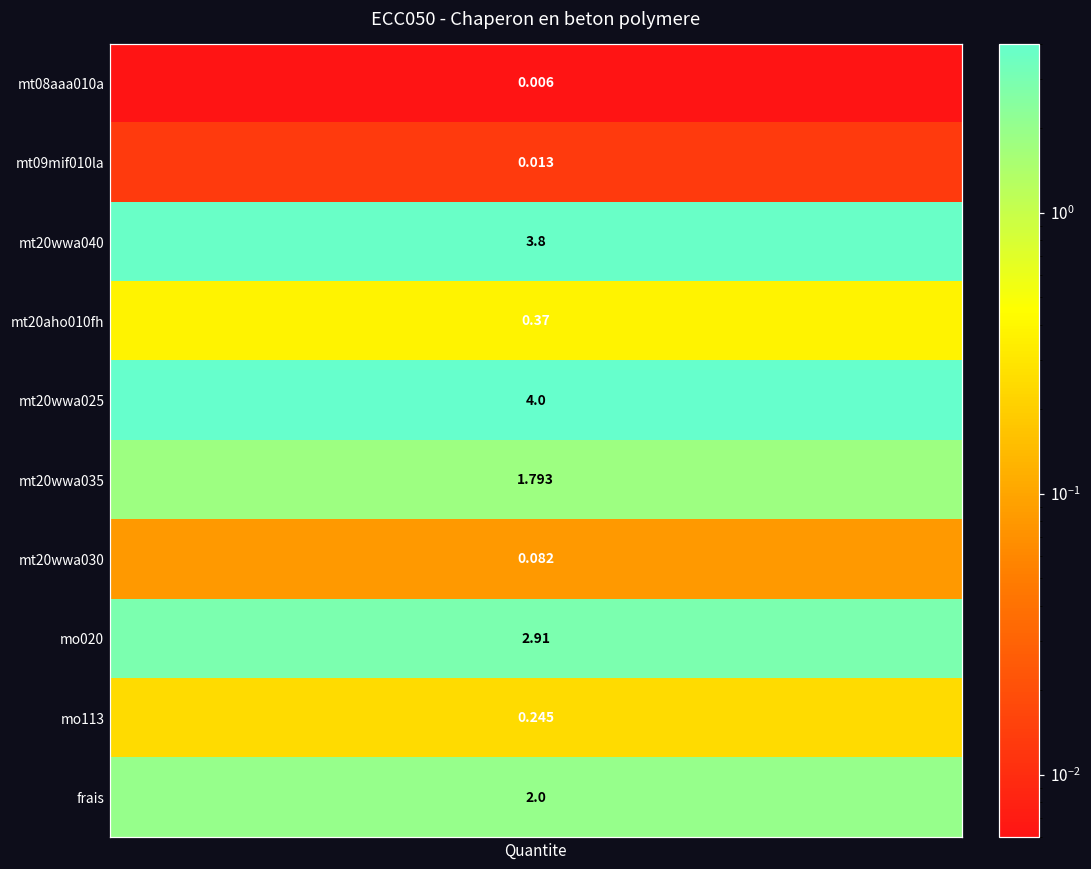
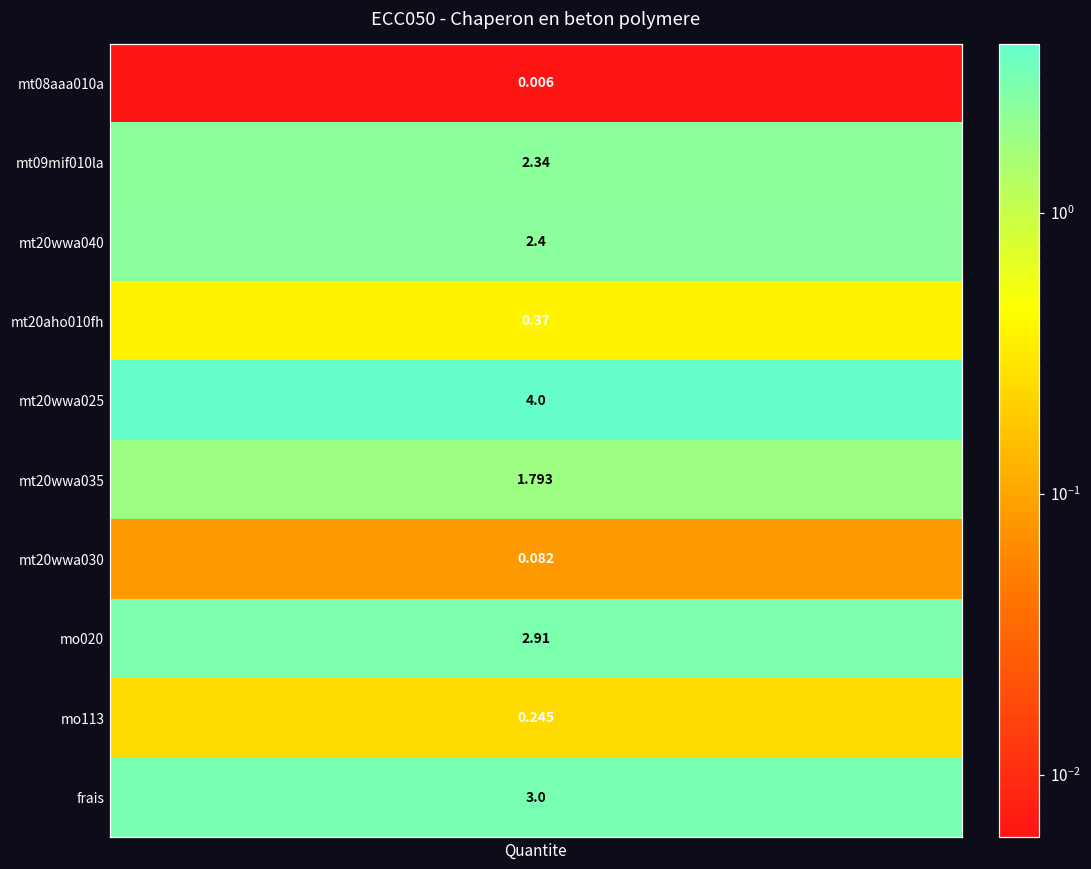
mt09mif010la, Quantite: 0.013 -> 2.34
mt20wwa040, Quantite: 3.8 -> 2.4
frais, Quantite: 2.0 -> 3.0
